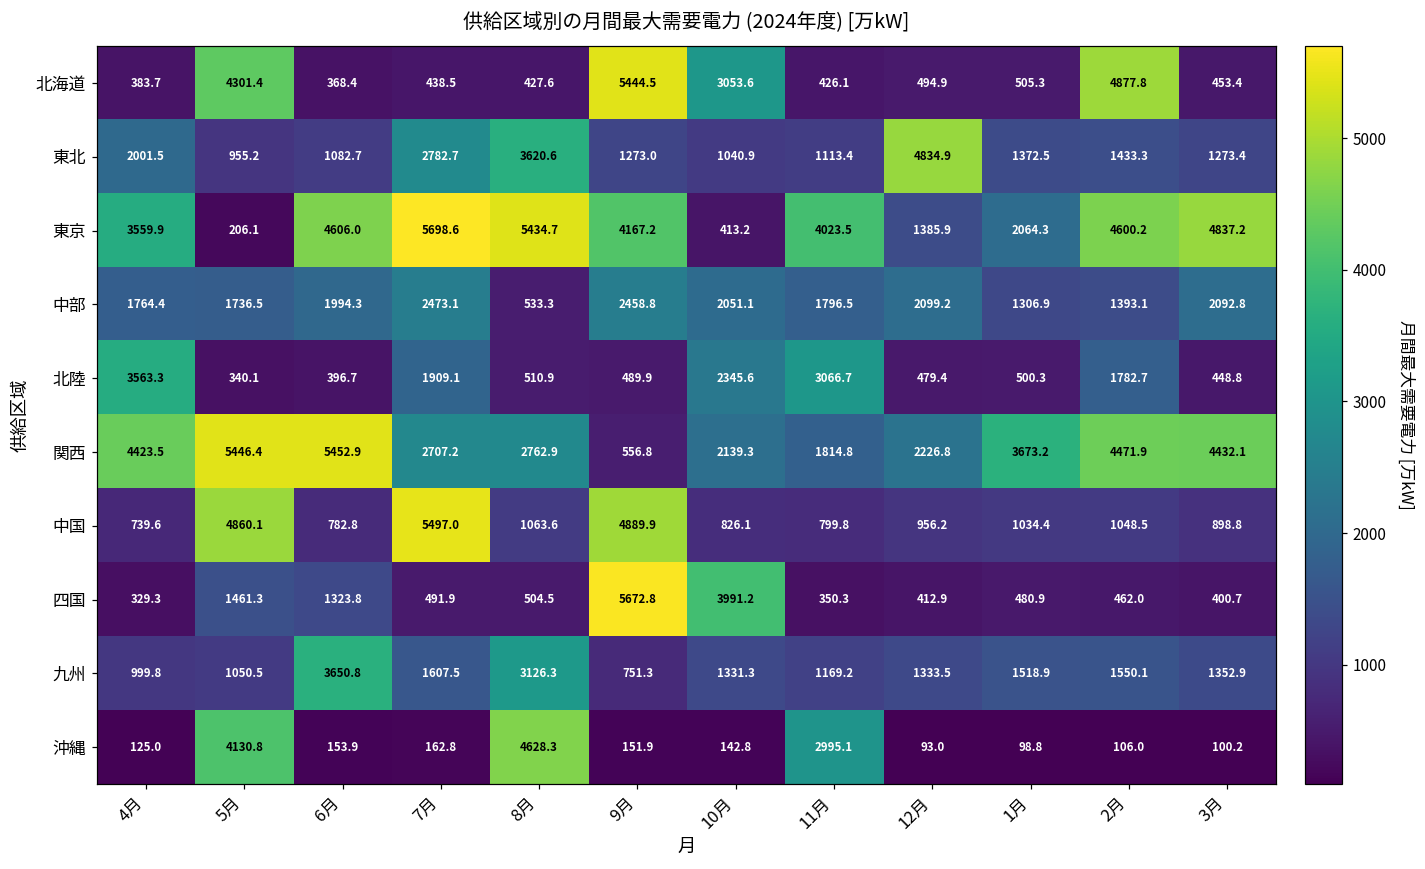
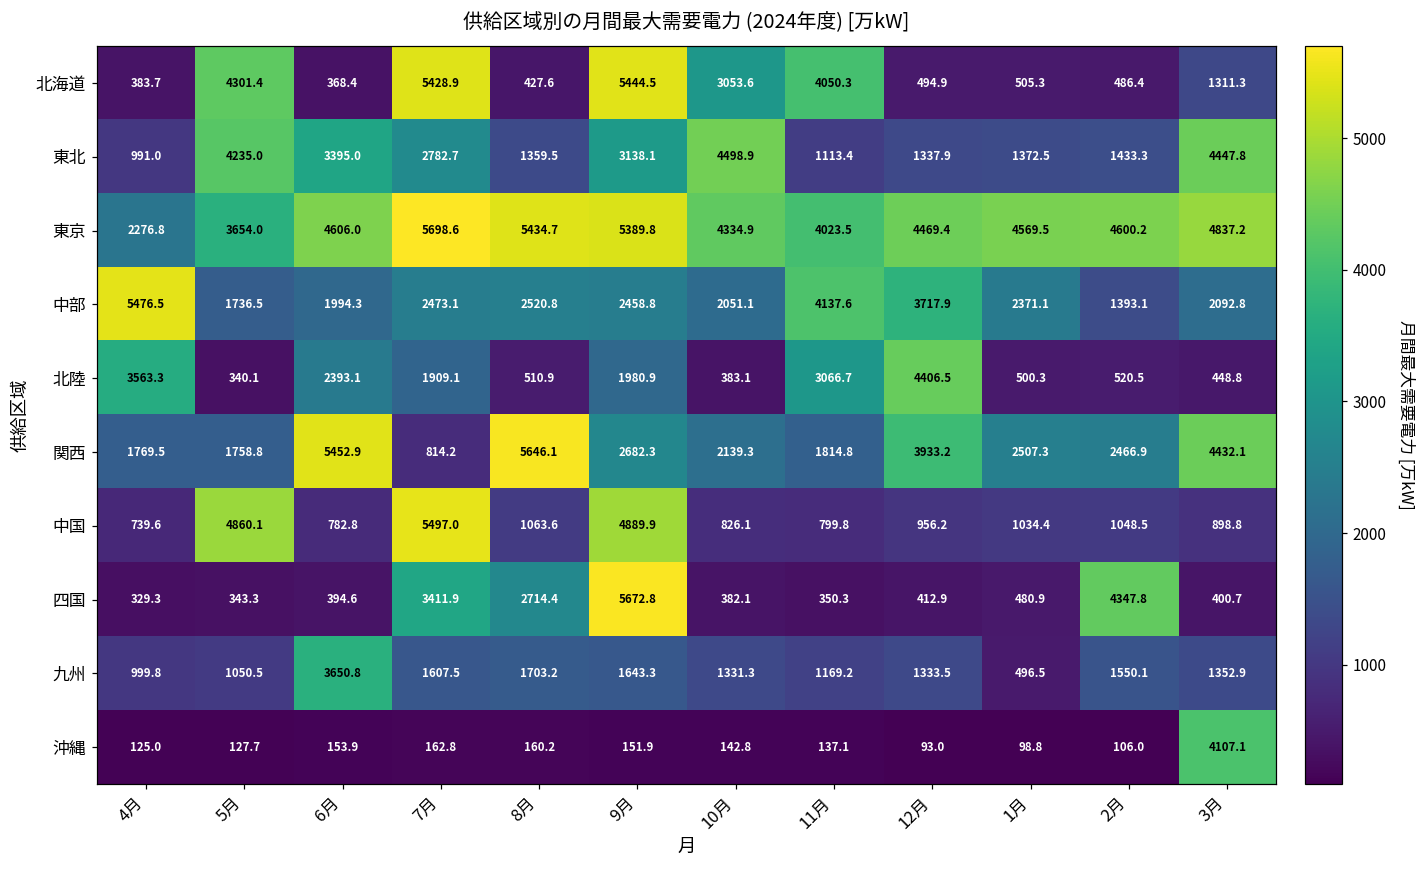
北海道, 7月: 438.5 -> 5428.9
北海道, 11月: 426.1 -> 4050.3
北海道, 2月: 4877.8 -> 486.4
北海道, 3月: 453.4 -> 1311.3
東北, 4月: 2001.5 -> 991.0
東北, 5月: 955.2 -> 4235.0
東北, 6月: 1082.7 -> 3395.0
東北, 8月: 3620.6 -> 1359.5
東北, 9月: 1273.0 -> 3138.1
東北, 10月: 1040.9 -> 4498.9
東北, 12月: 4834.9 -> 1337.9
東北, 3月: 1273.4 -> 4447.8
東京, 4月: 3559.9 -> 2276.8
東京, 5月: 206.1 -> 3654.0
東京, 9月: 4167.2 -> 5389.8
東京, 10月: 413.2 -> 4334.9
東京, 12月: 1385.9 -> 4469.4
東京, 1月: 2064.3 -> 4569.5
中部, 4月: 1764.4 -> 5476.5
中部, 8月: 533.3 -> 2520.8
中部, 11月: 1796.5 -> 4137.6
中部, 12月: 2099.2 -> 3717.9
中部, 1月: 1306.9 -> 2371.1
北陸, 6月: 396.7 -> 2393.1
北陸, 9月: 489.9 -> 1980.9
北陸, 10月: 2345.6 -> 383.1
北陸, 12月: 479.4 -> 4406.5
北陸, 2月: 1782.7 -> 520.5
関西, 4月: 4423.5 -> 1769.5
関西, 5月: 5446.4 -> 1758.8
関西, 7月: 2707.2 -> 814.2
関西, 8月: 2762.9 -> 5646.1
関西, 9月: 556.8 -> 2682.3
関西, 12月: 2226.8 -> 3933.2
関西, 1月: 3673.2 -> 2507.3
関西, 2月: 4471.9 -> 2466.9
四国, 5月: 1461.3 -> 343.3
四国, 6月: 1323.8 -> 394.6
四国, 7月: 491.9 -> 3411.9
四国, 8月: 504.5 -> 2714.4
四国, 10月: 3991.2 -> 382.1
四国, 2月: 462.0 -> 4347.8
九州, 8月: 3126.3 -> 1703.2
九州, 9月: 751.3 -> 1643.3
九州, 1月: 1518.9 -> 496.5
沖縄, 5月: 4130.8 -> 127.7
沖縄, 8月: 4628.3 -> 160.2
沖縄, 11月: 2995.1 -> 137.1
沖縄, 3月: 100.2 -> 4107.1
